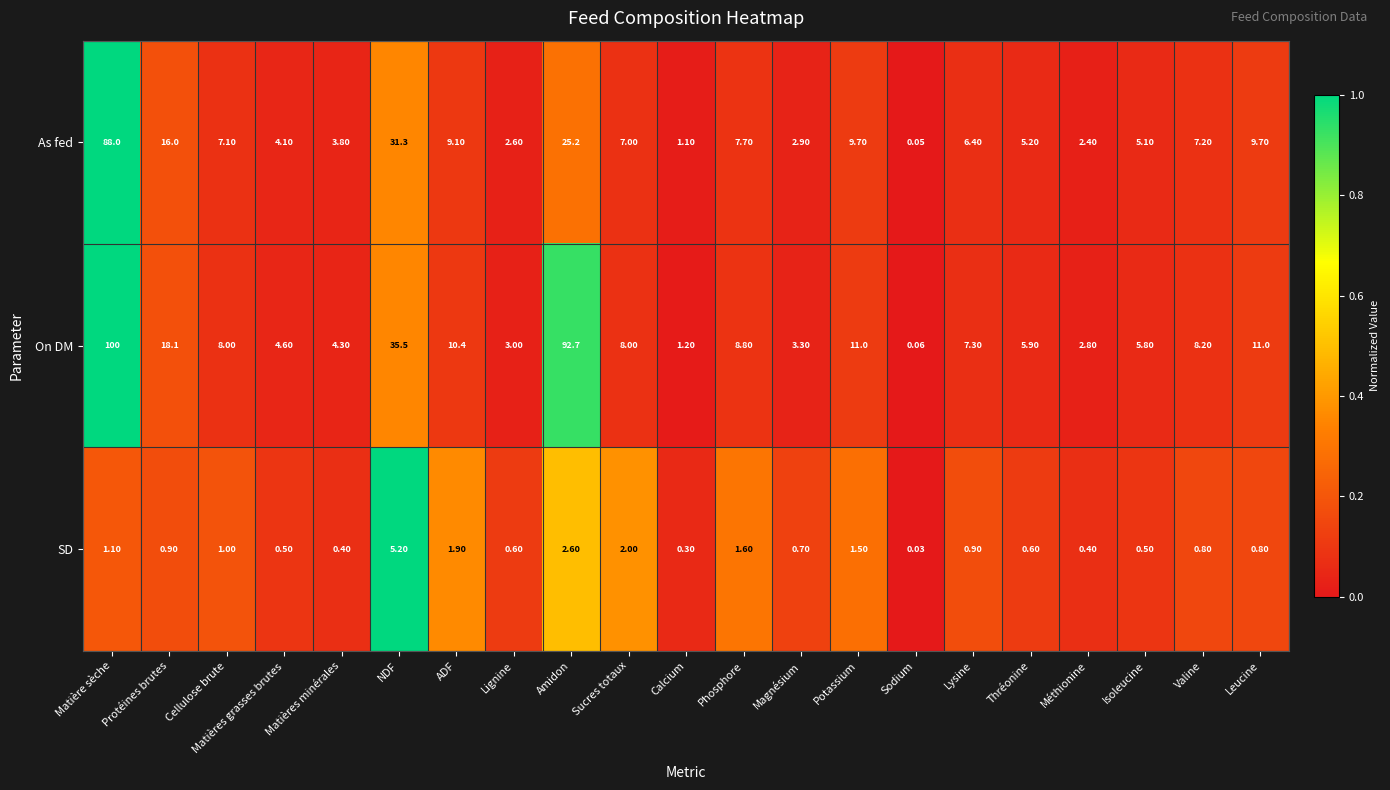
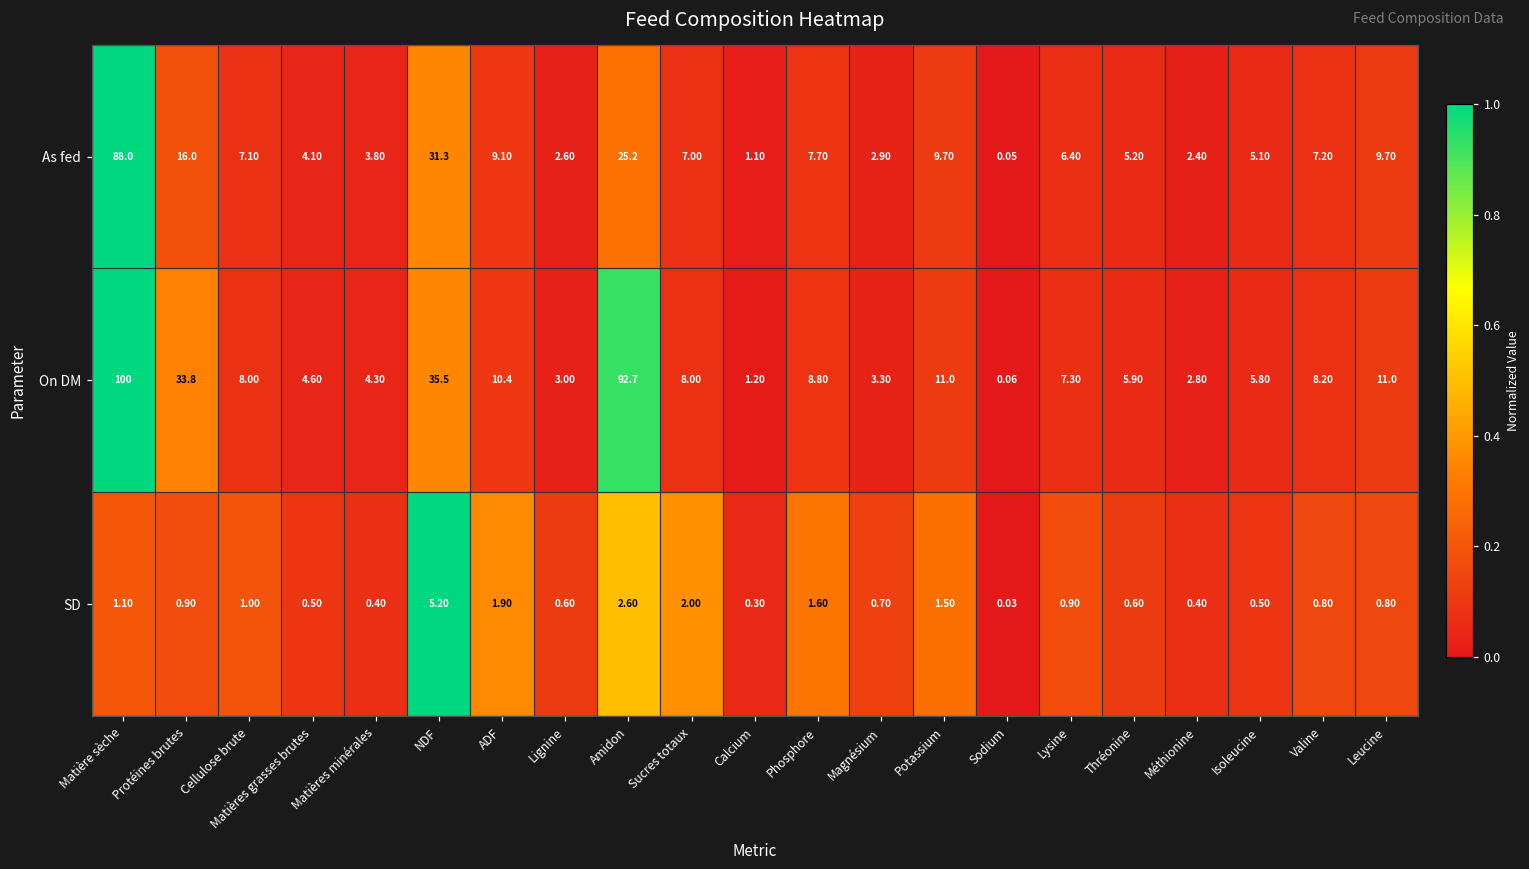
On DM, Protéines brutes: 18.1 -> 33.8
